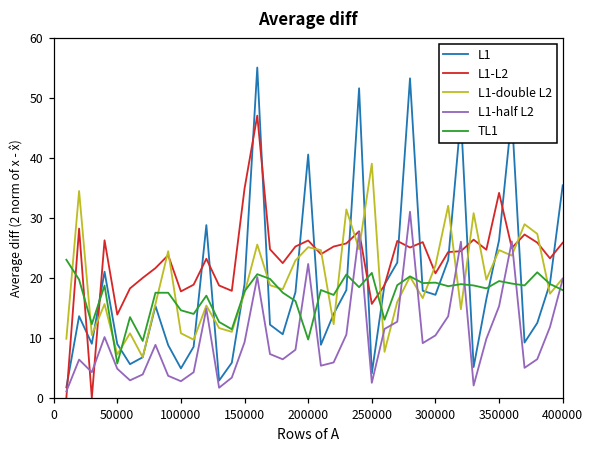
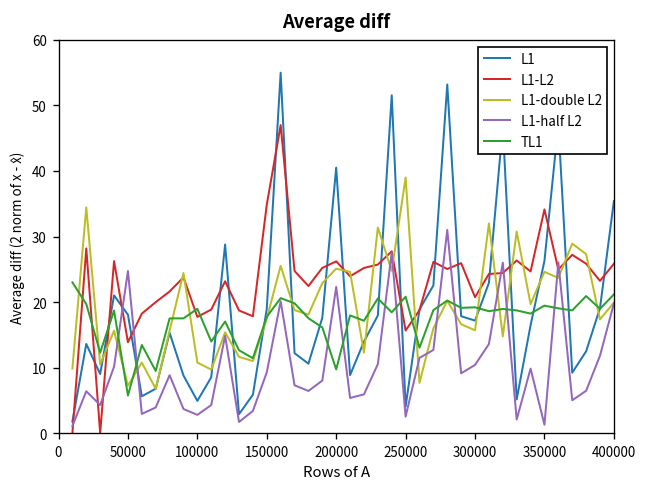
L1, 50000: 9 -> 18
L1-half L2, 50000: 5 -> 25
TL1, 100000: 15 -> 19
L1-double L2, 300000: 22 -> 16
L1-half L2, 350000: 15 -> 1
TL1, 400000: 18 -> 21
